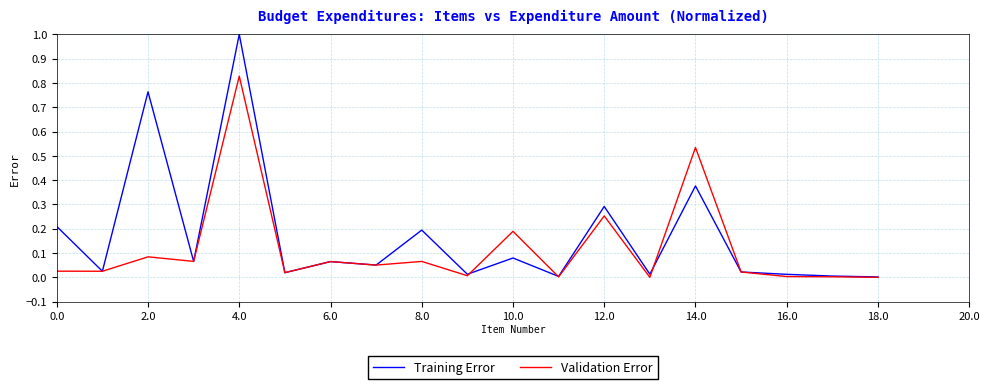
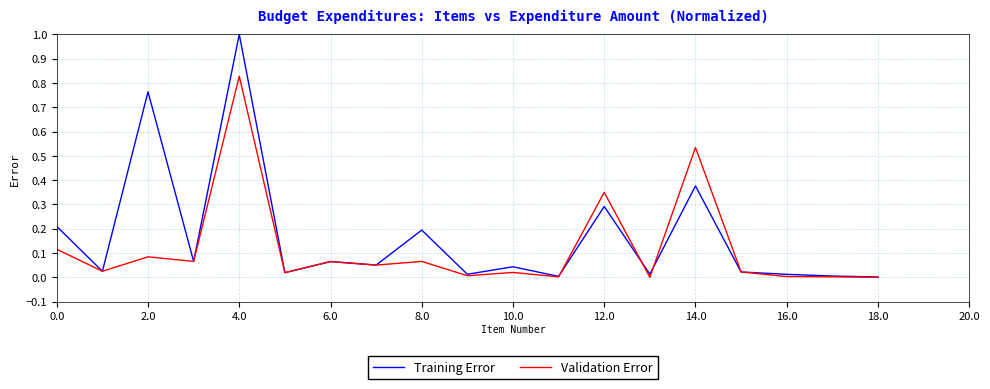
Validation Error, 0.0: 0.03 -> 0.12
Training Error, 10.0: 0.08 -> 0.04
Validation Error, 10.0: 0.19 -> 0.02
Validation Error, 12.0: 0.25 -> 0.35
